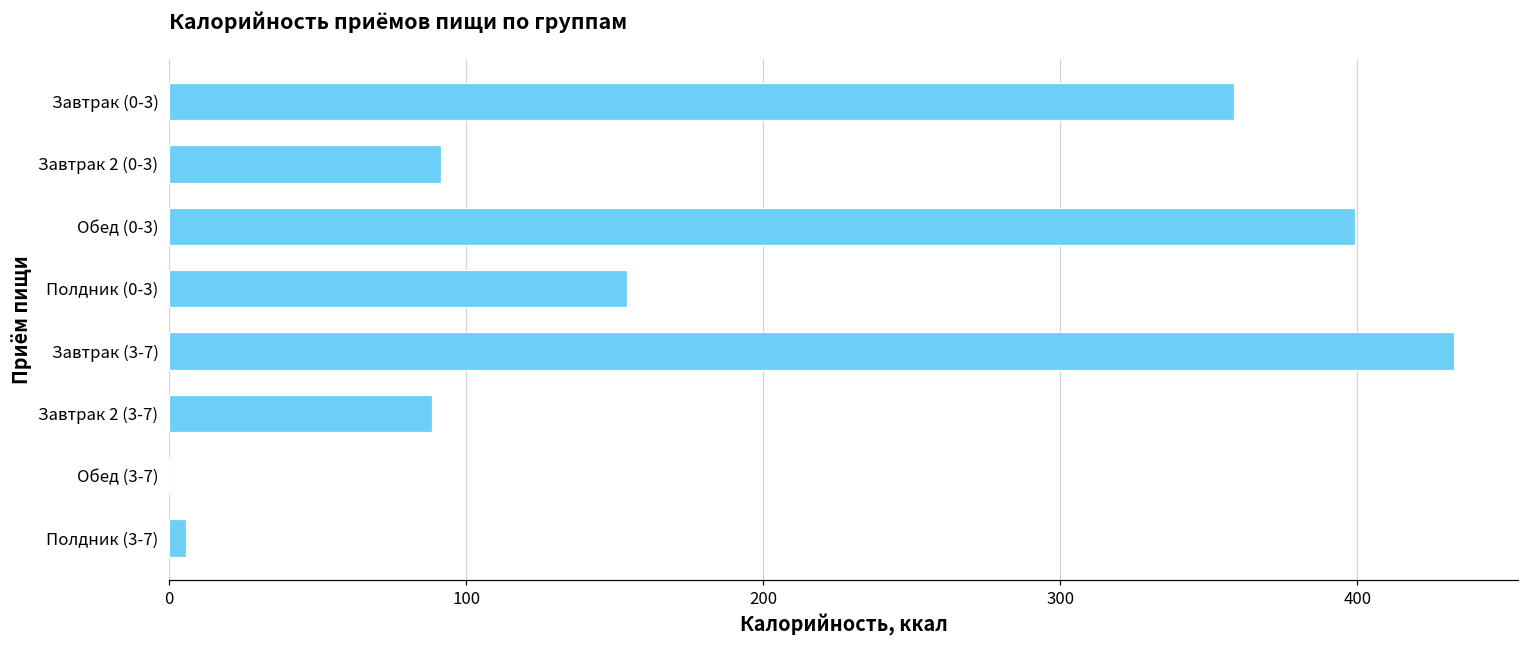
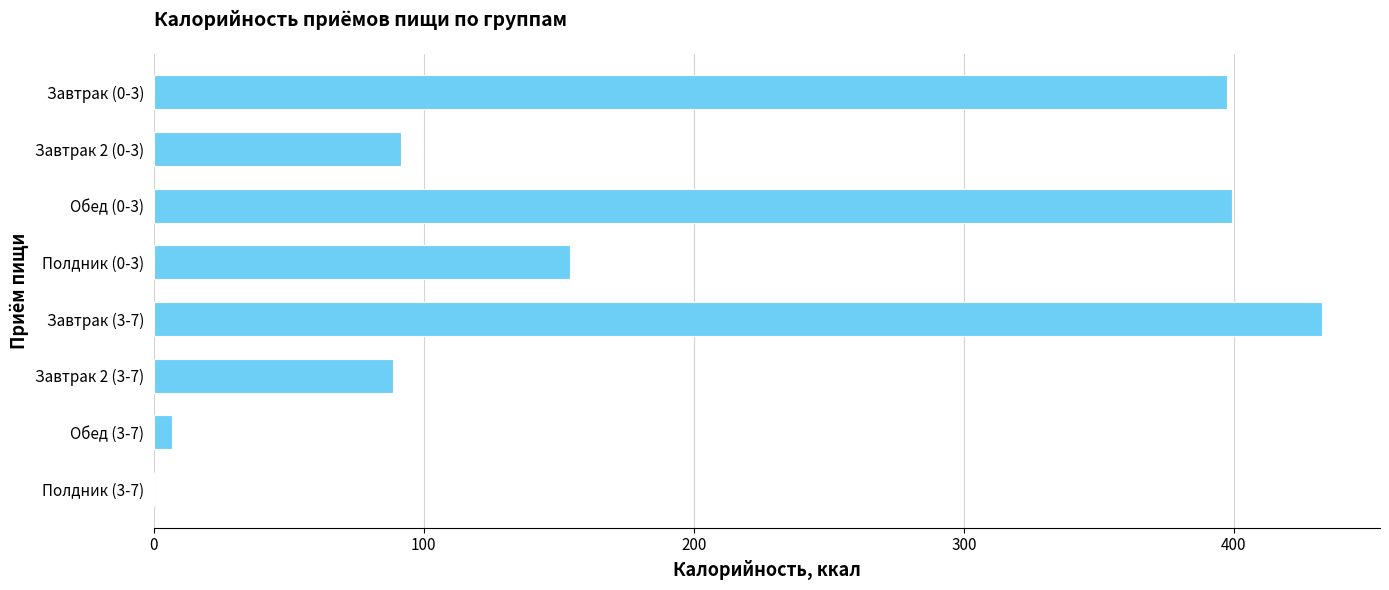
Завтрак (0-3): 359 -> 398
Обед (3-7): 0 -> 7
Полдник (3-7): 6 -> 0
